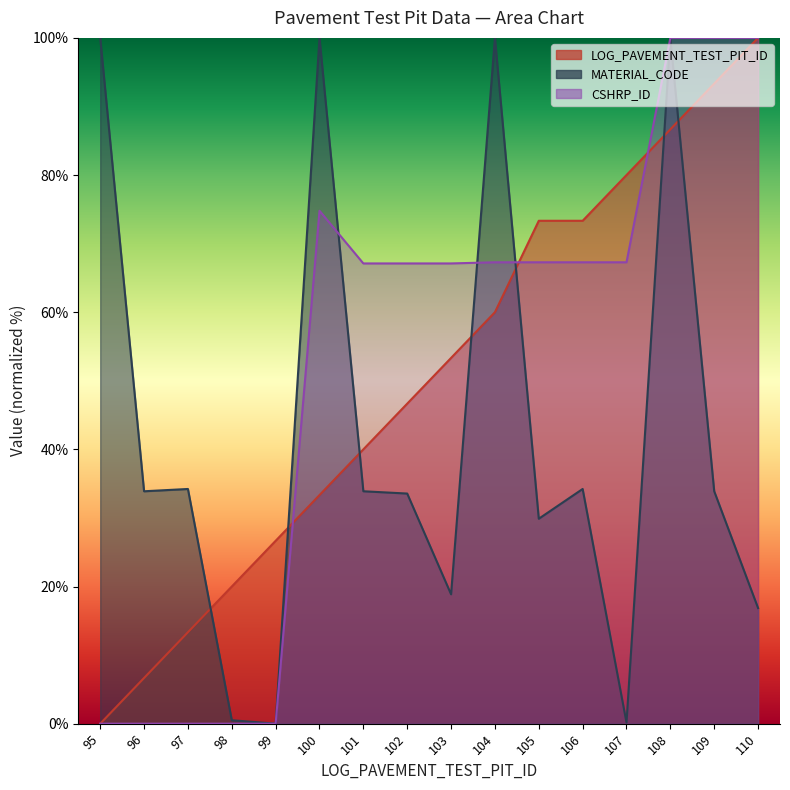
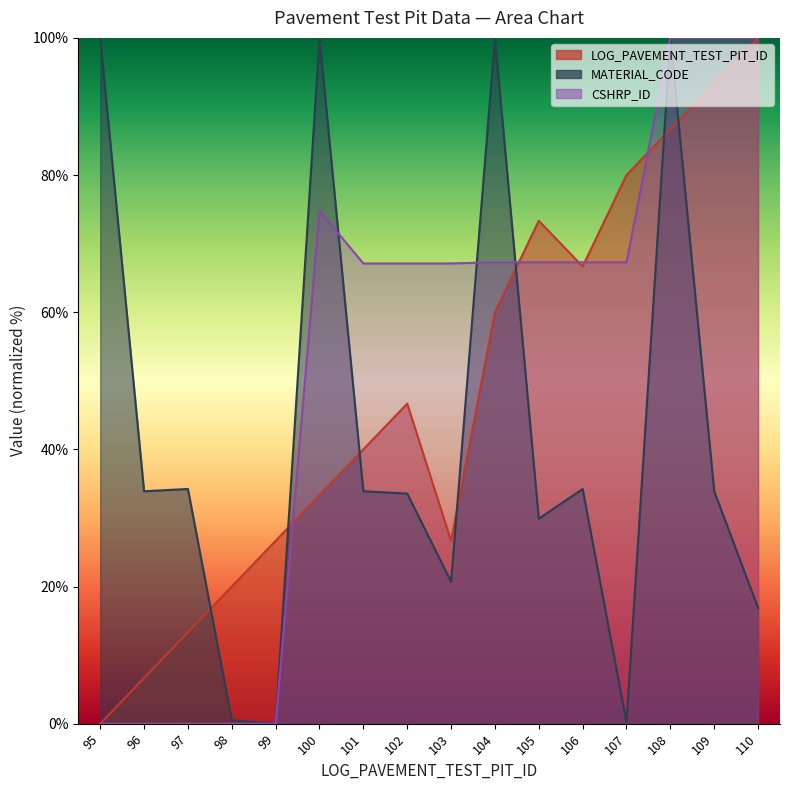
LOG_PAVEMENT_TEST_PIT_ID, 103: 53% -> 27%
MATERIAL_CODE, 103: 19% -> 21%
LOG_PAVEMENT_TEST_PIT_ID, 106: 73% -> 67%
